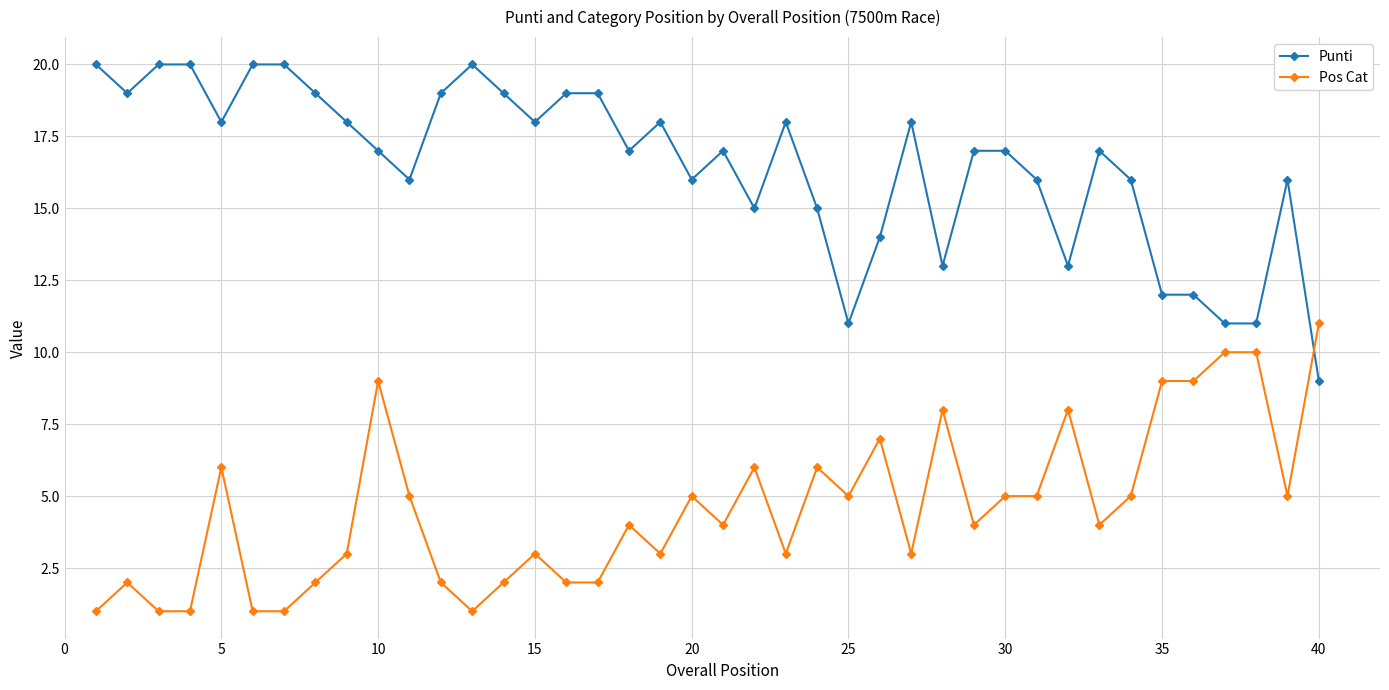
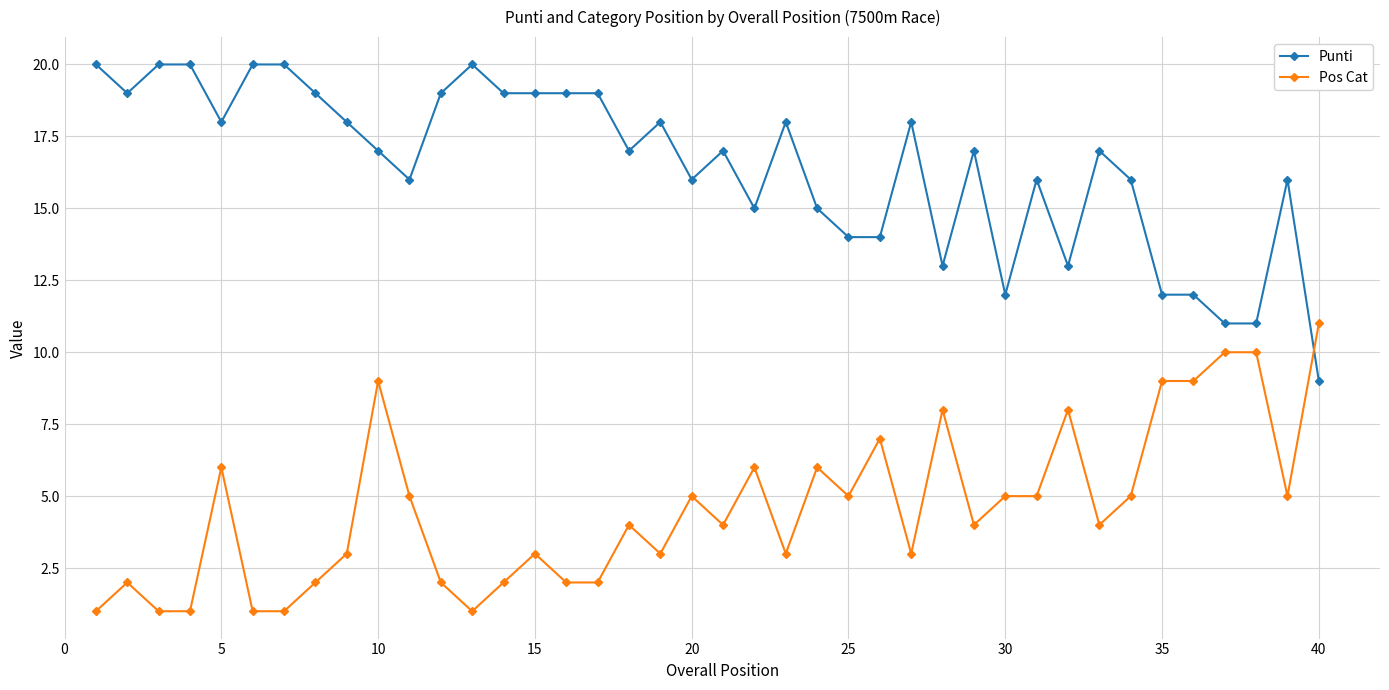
Punti, 15: 18 -> 19
Punti, 25: 11 -> 14
Punti, 30: 17 -> 12
